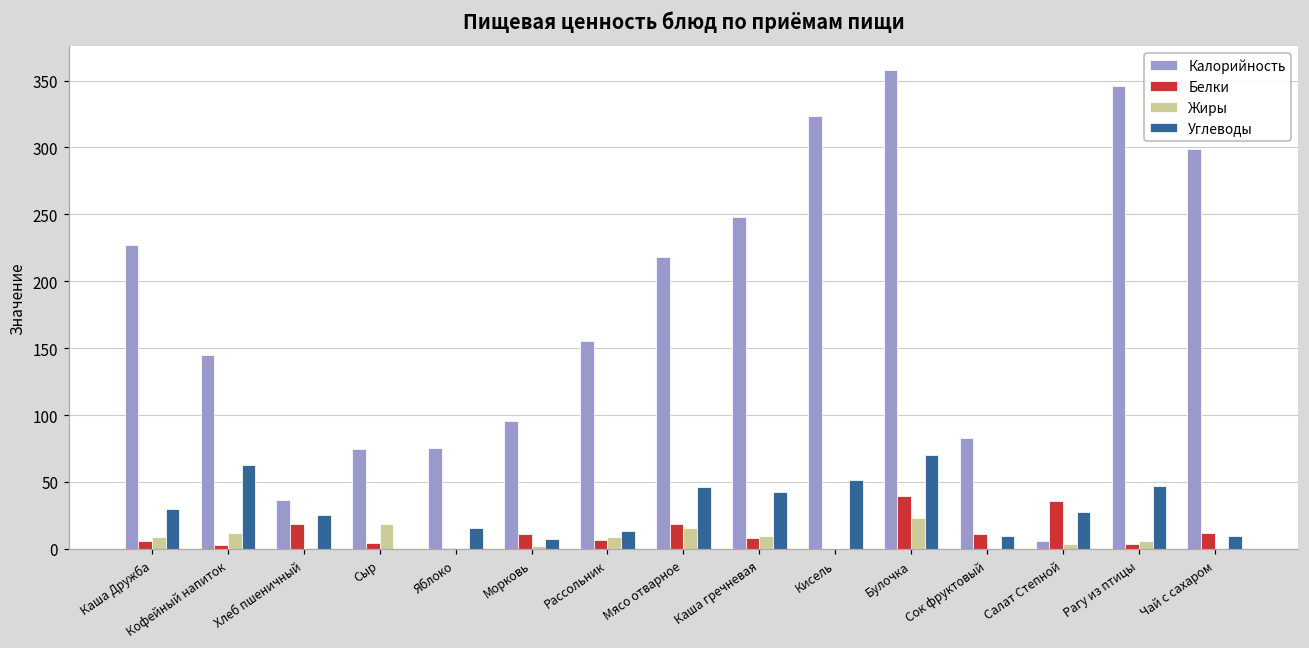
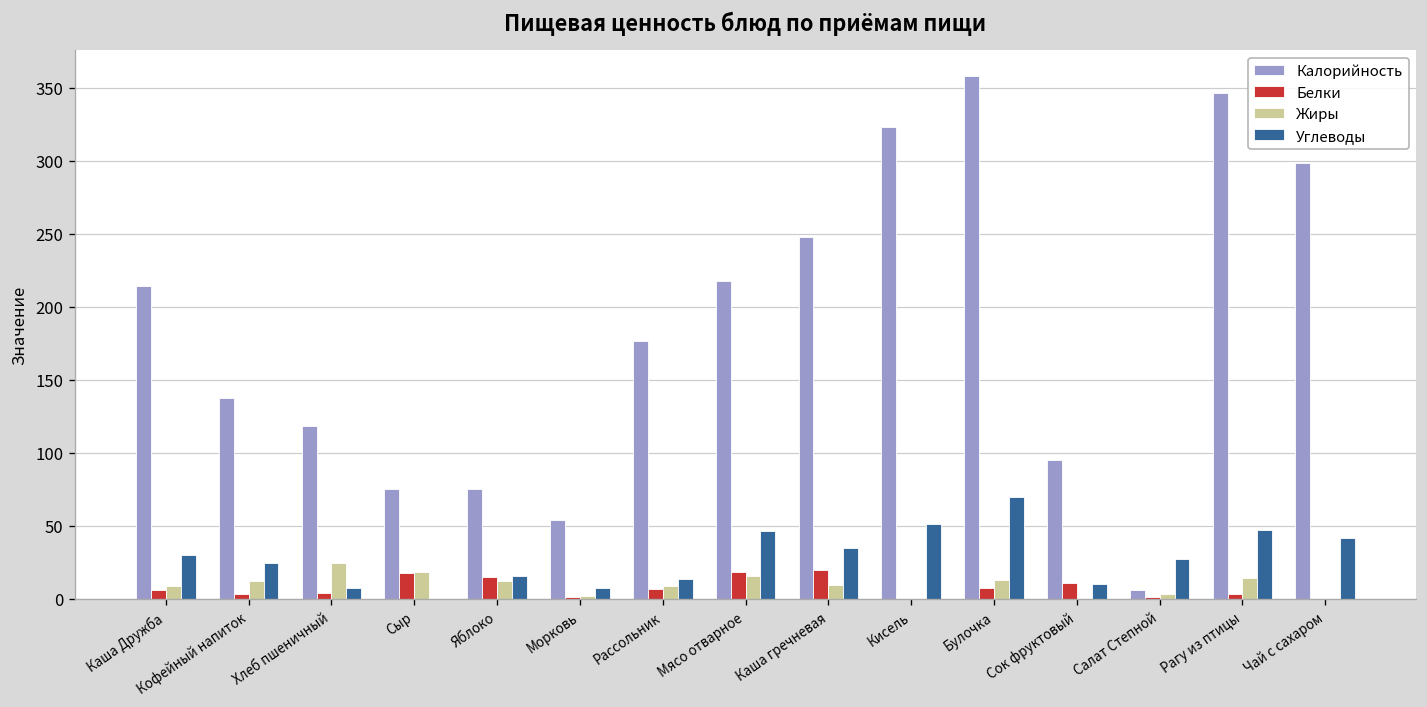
Калорийность, Каша Дружба: 227 -> 214
Калорийность, Кофейный напиток: 145 -> 137
Углеводы, Кофейный напиток: 63 -> 25
Калорийность, Хлеб пшеничный: 36 -> 118
Белки, Хлеб пшеничный: 19 -> 4
Жиры, Хлеб пшеничный: 0 -> 25
Углеводы, Хлеб пшеничный: 25 -> 7
Белки, Сыр: 5 -> 17
Белки, Яблоко: 1 -> 15
Жиры, Яблоко: 1 -> 13
Калорийность, Морковь: 95 -> 54
Белки, Морковь: 11 -> 1
Калорийность, Рассольник: 156 -> 177
Белки, Каша гречневая: 8 -> 20
Углеводы, Каша гречневая: 42 -> 35
Белки, Булочка: 39 -> 7
Жиры, Булочка: 23 -> 13
Калорийность, Сок фруктовый: 83 -> 95
Белки, Салат Степной: 36 -> 1
Жиры, Рагу из птицы: 6 -> 15
Белки, Чай с сахаром: 12 -> 0
Углеводы, Чай с сахаром: 9 -> 42
